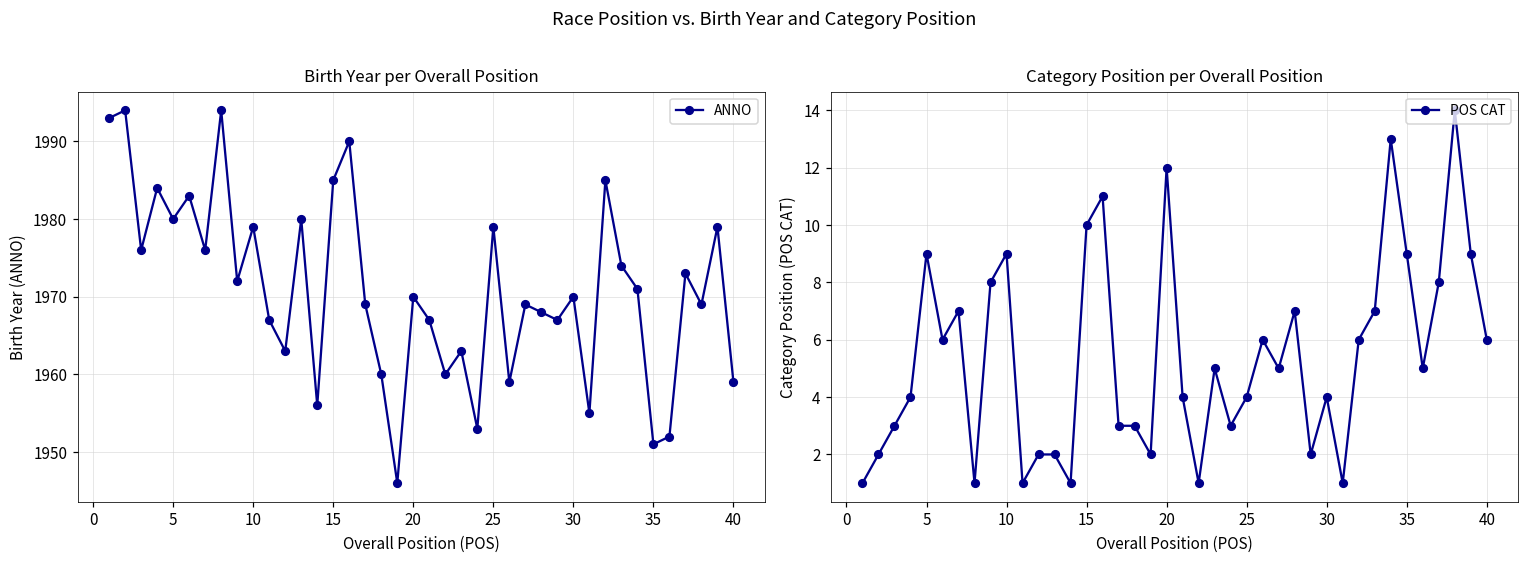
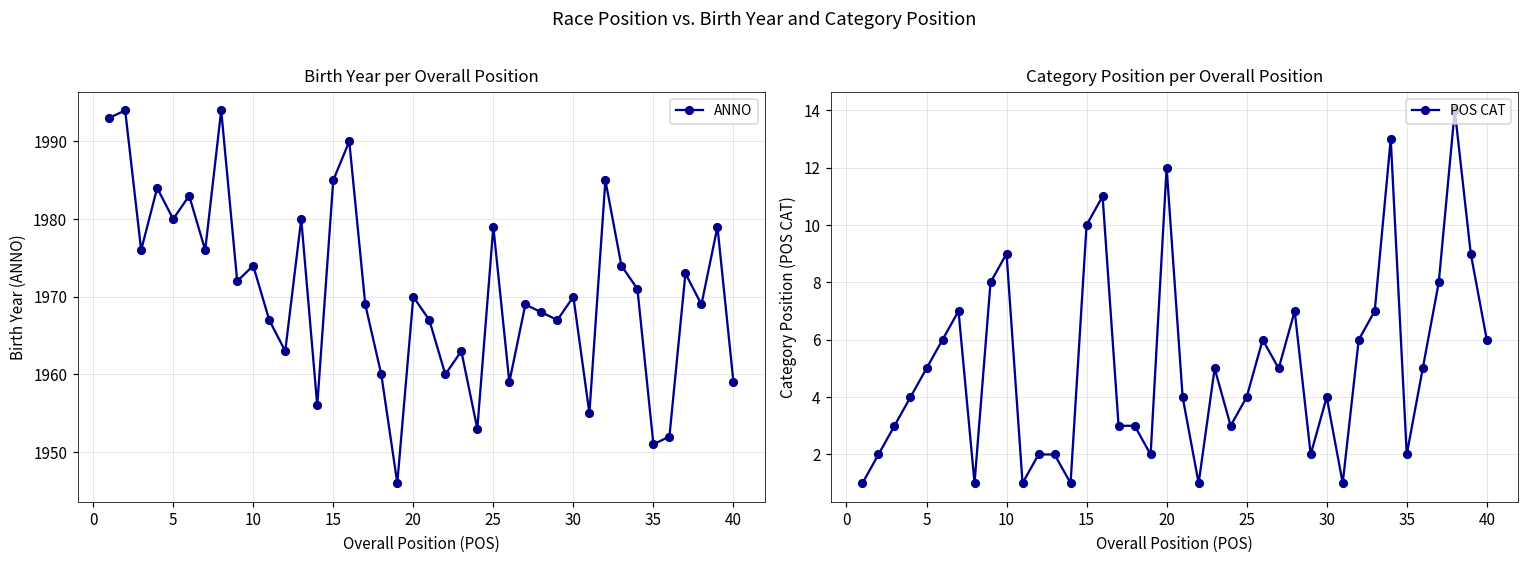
Birth Year per Overall Position, 10: 1979 -> 1974
Category Position per Overall Position, 5: 9 -> 5
Category Position per Overall Position, 35: 9 -> 2
